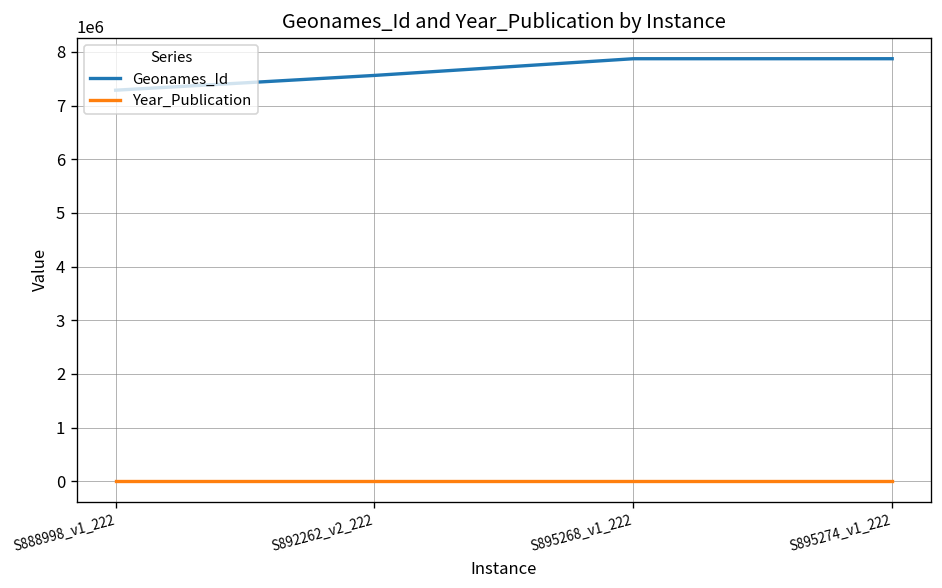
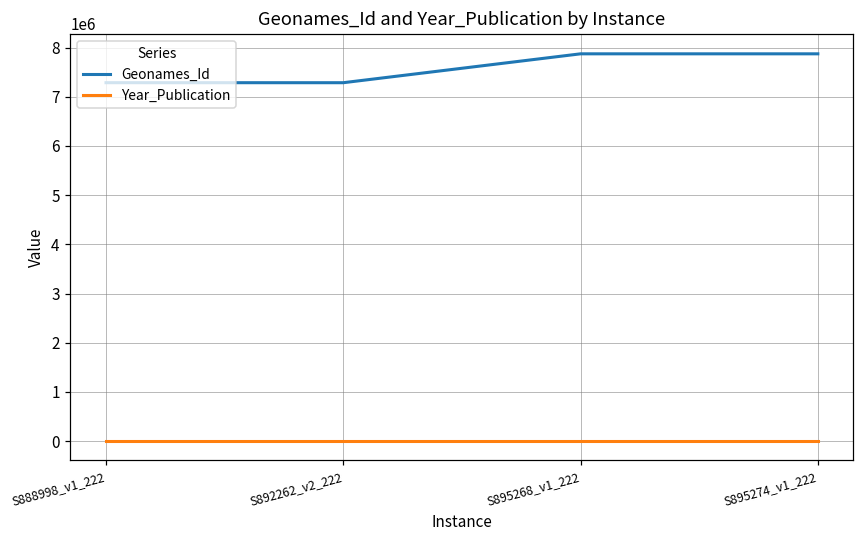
Geonames_Id, S892262_v2_222: 7600000 -> 7300000
